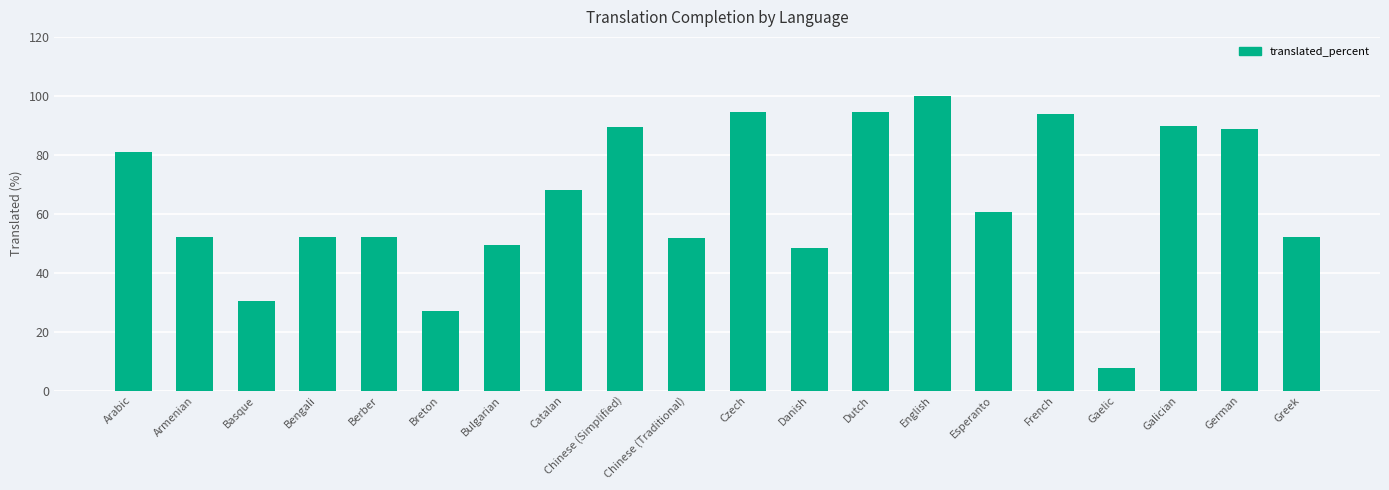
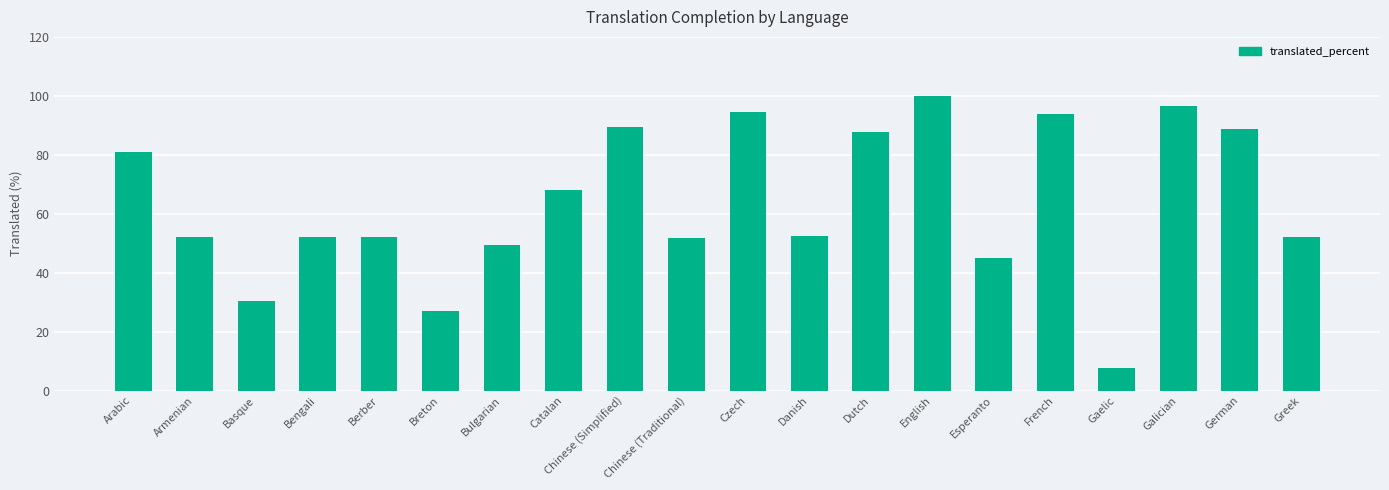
Danish: 48 -> 52
Dutch: 95 -> 88
Esperanto: 61 -> 45
Galician: 90 -> 97
